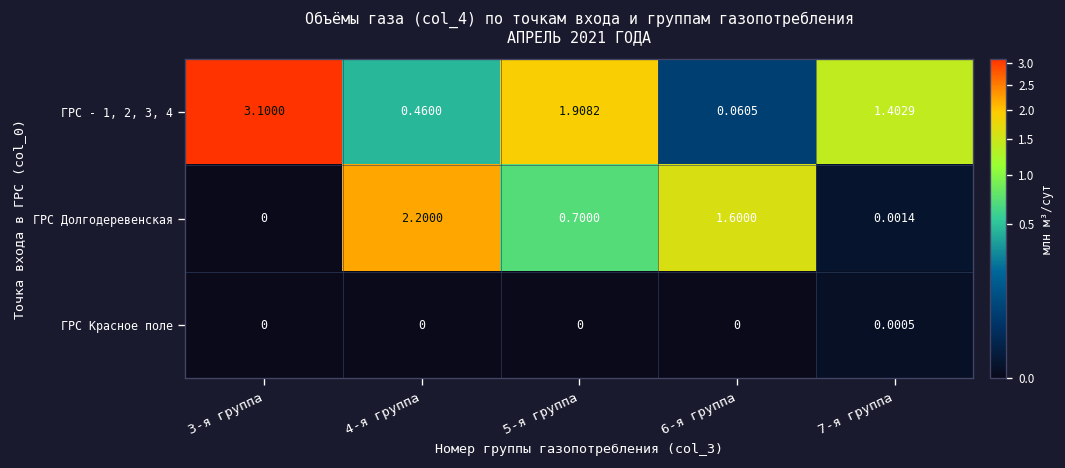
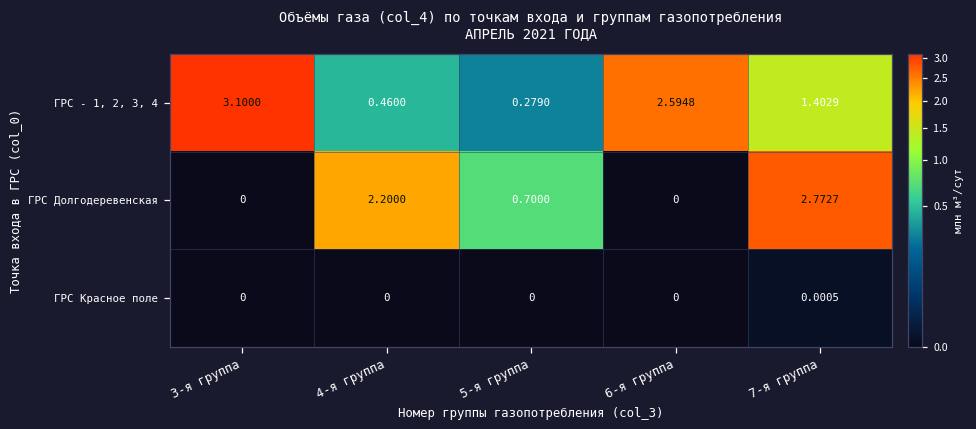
ГРС - 1, 2, 3, 4, 5-я группа: 1.9082 -> 0.2790
ГРС - 1, 2, 3, 4, 6-я группа: 0.0605 -> 2.5948
ГРС Долгодеревенская, 6-я группа: 1.6000 -> 0
ГРС Долгодеревенская, 7-я группа: 0.0014 -> 2.7727
